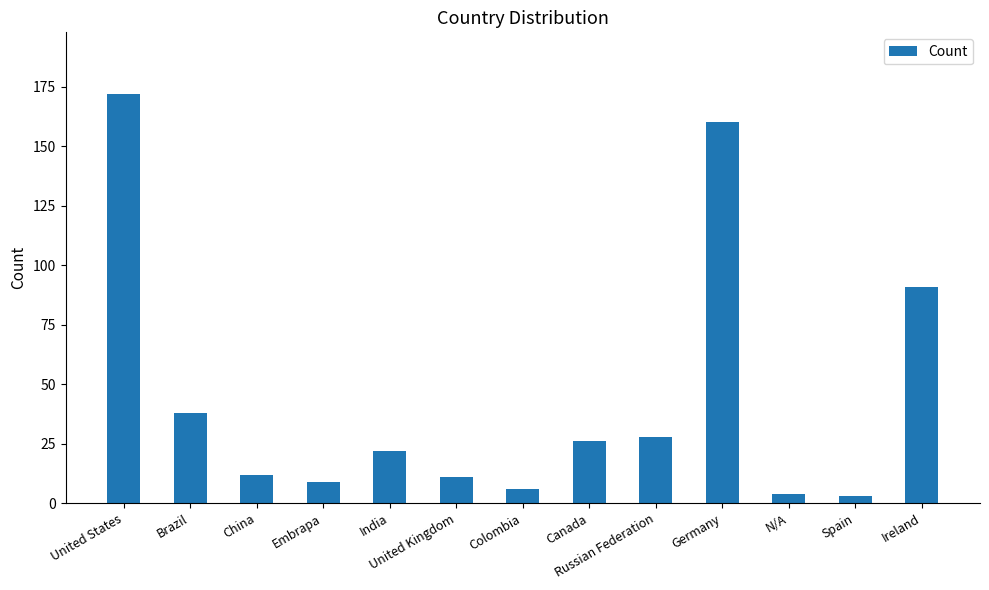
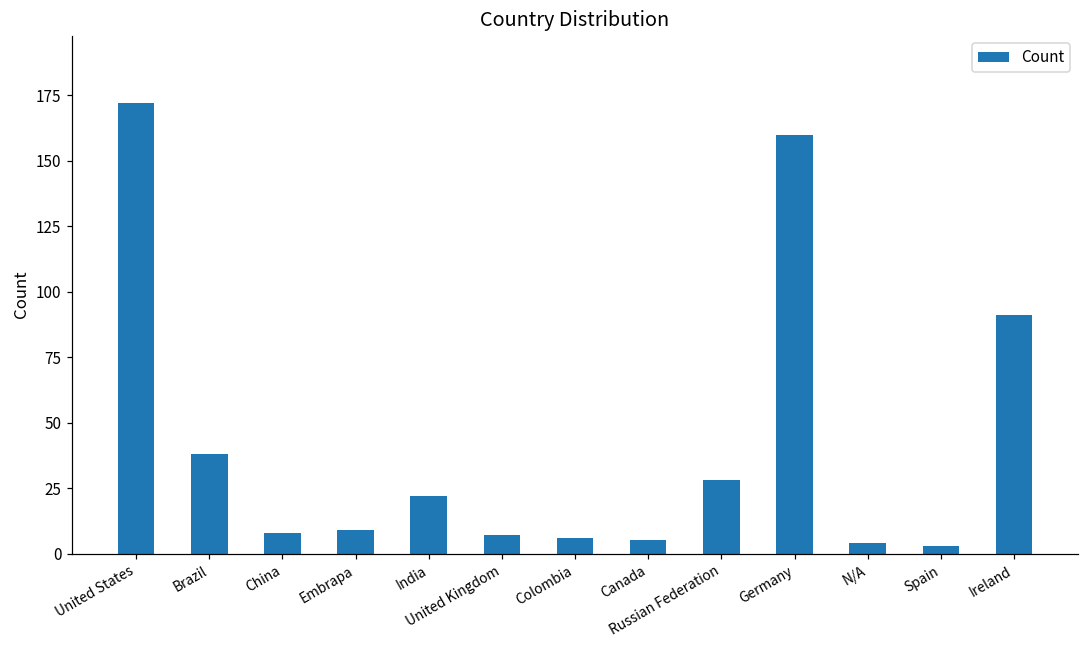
China: 12 -> 8
United Kingdom: 11 -> 7
Canada: 26 -> 5
